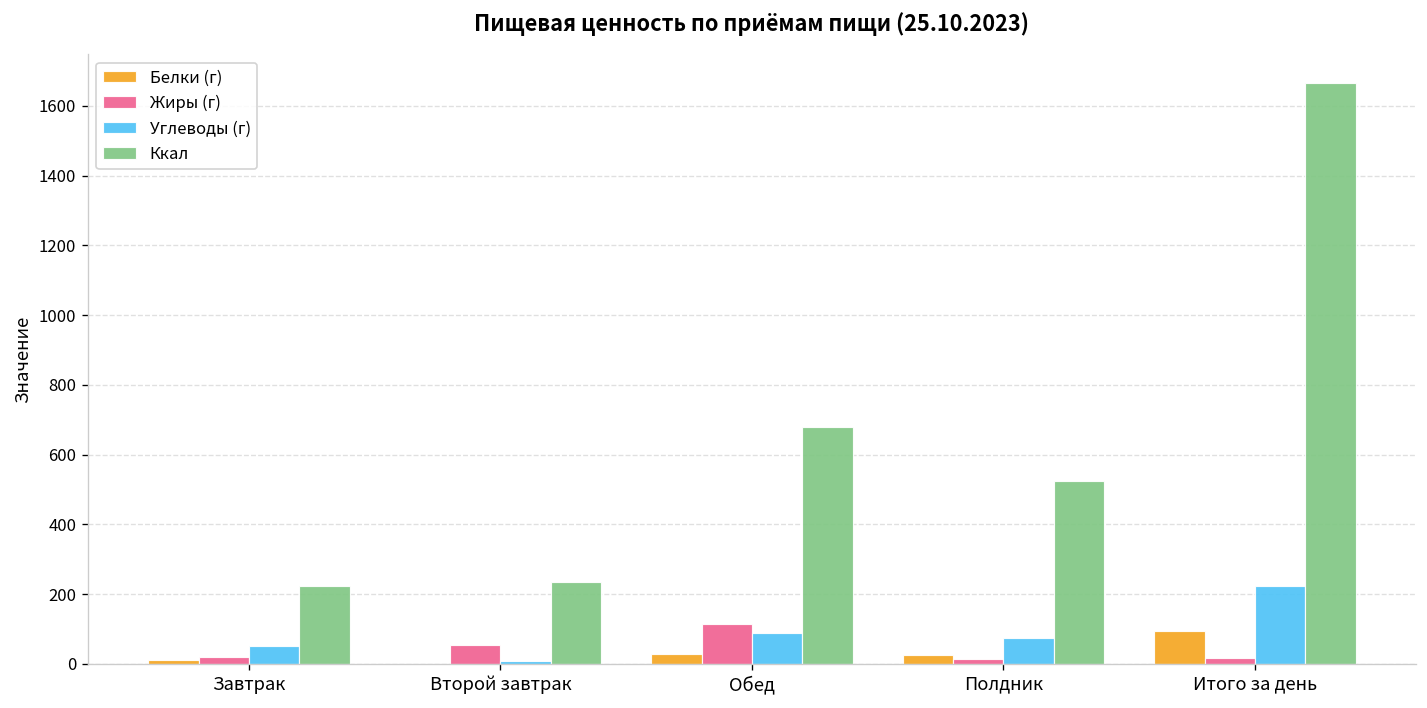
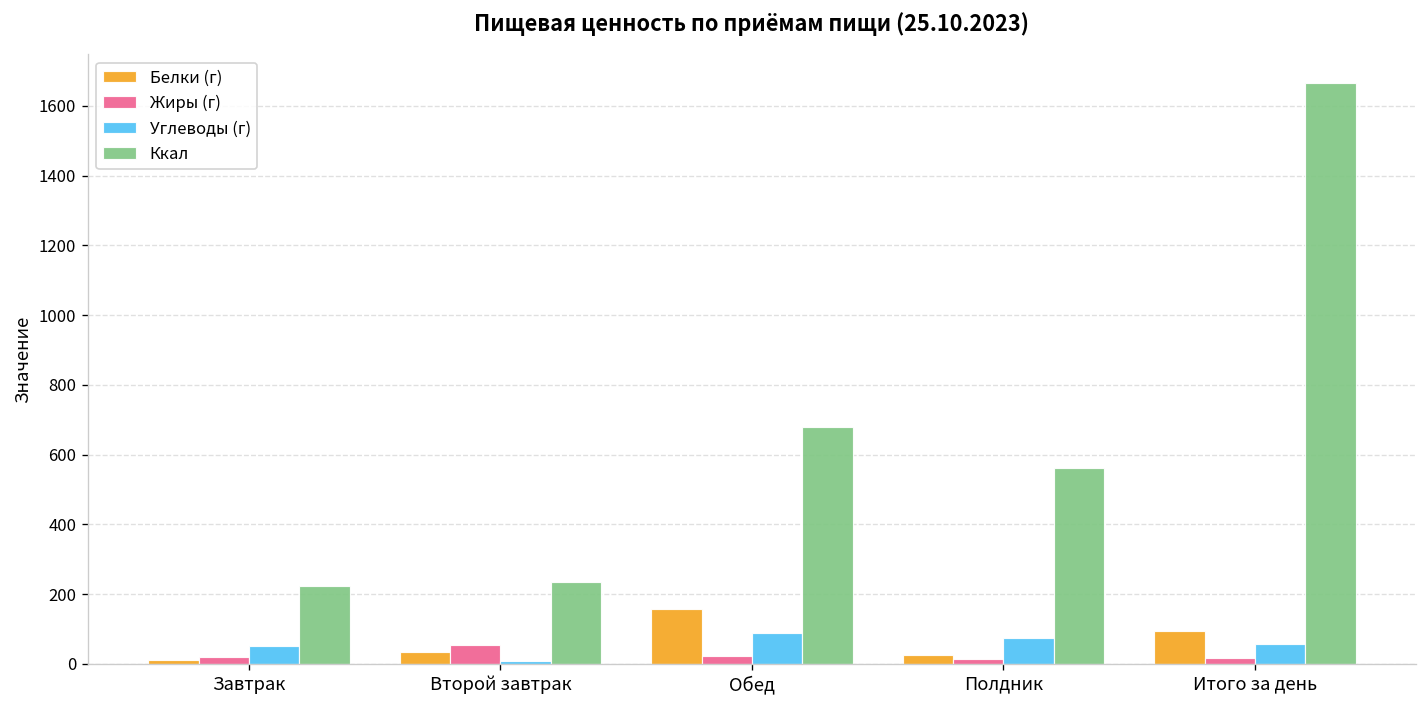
Белки (г), Второй завтрак: 0 -> 30
Белки (г), Обед: 30 -> 160
Жиры (г), Обед: 110 -> 20
Ккал, Полдник: 520 -> 560
Углеводы (г), Итого за день: 220 -> 60
